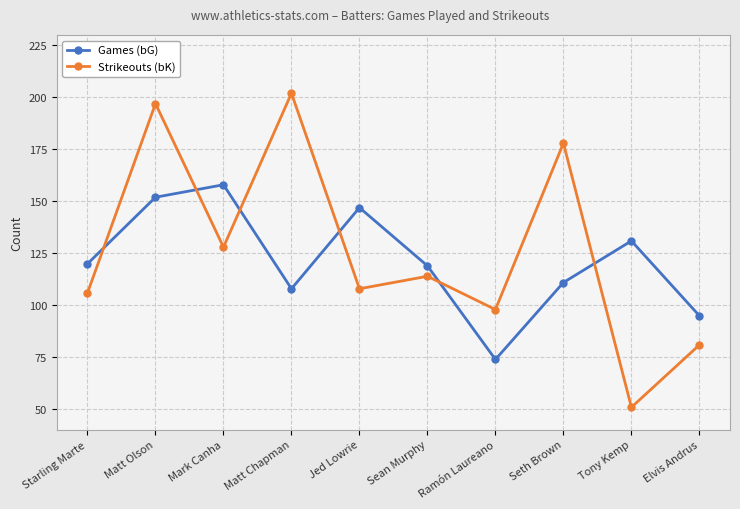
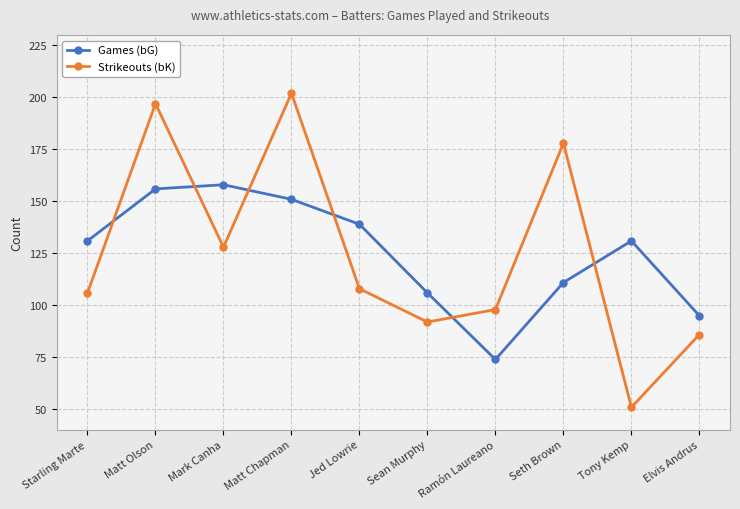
Games (bG), Starling Marte: 120 -> 131
Games (bG), Matt Olson: 152 -> 156
Games (bG), Matt Chapman: 108 -> 151
Games (bG), Jed Lowrie: 147 -> 139
Games (bG), Sean Murphy: 119 -> 106
Strikeouts (bK), Sean Murphy: 114 -> 92
Strikeouts (bK), Elvis Andrus: 81 -> 86
